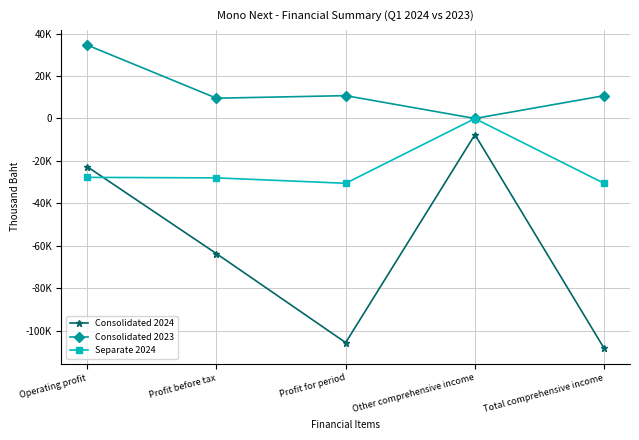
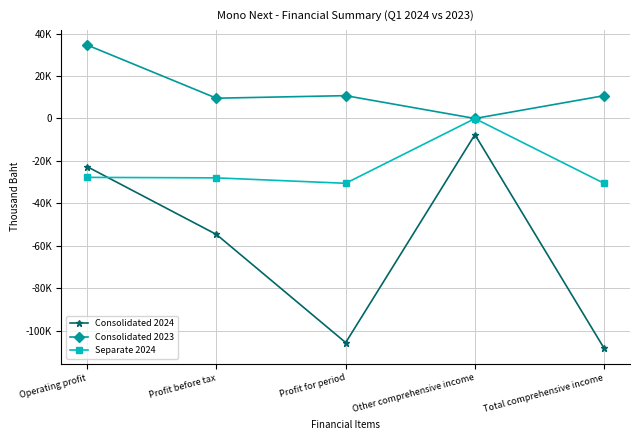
Consolidated 2024, Profit before tax: -64000 -> -55000
